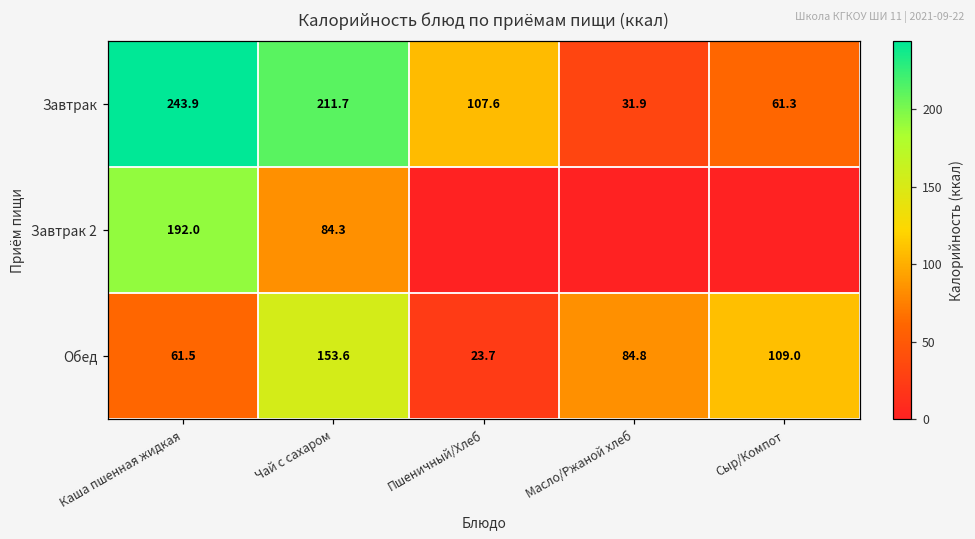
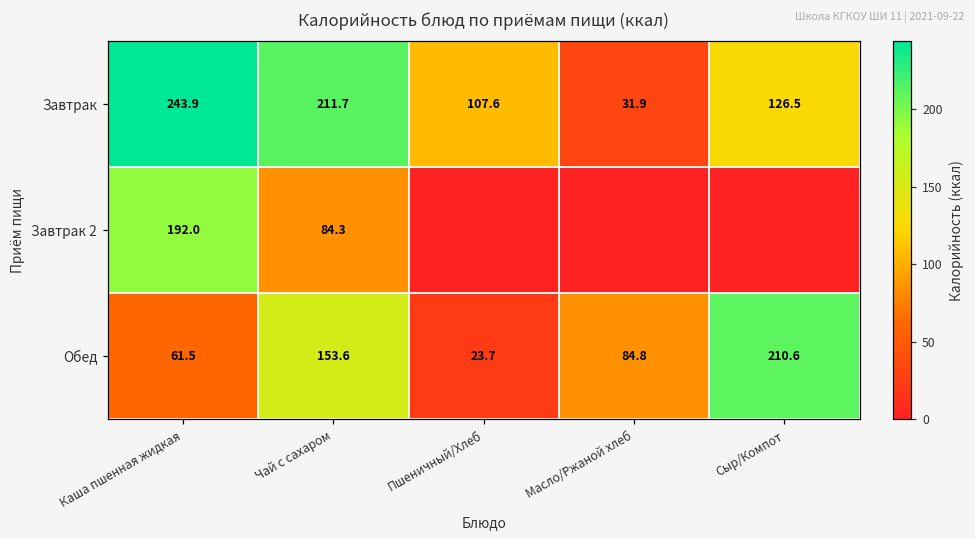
Завтрак, Сыр/Компот: 61.3 -> 126.5
Обед, Сыр/Компот: 109.0 -> 210.6
